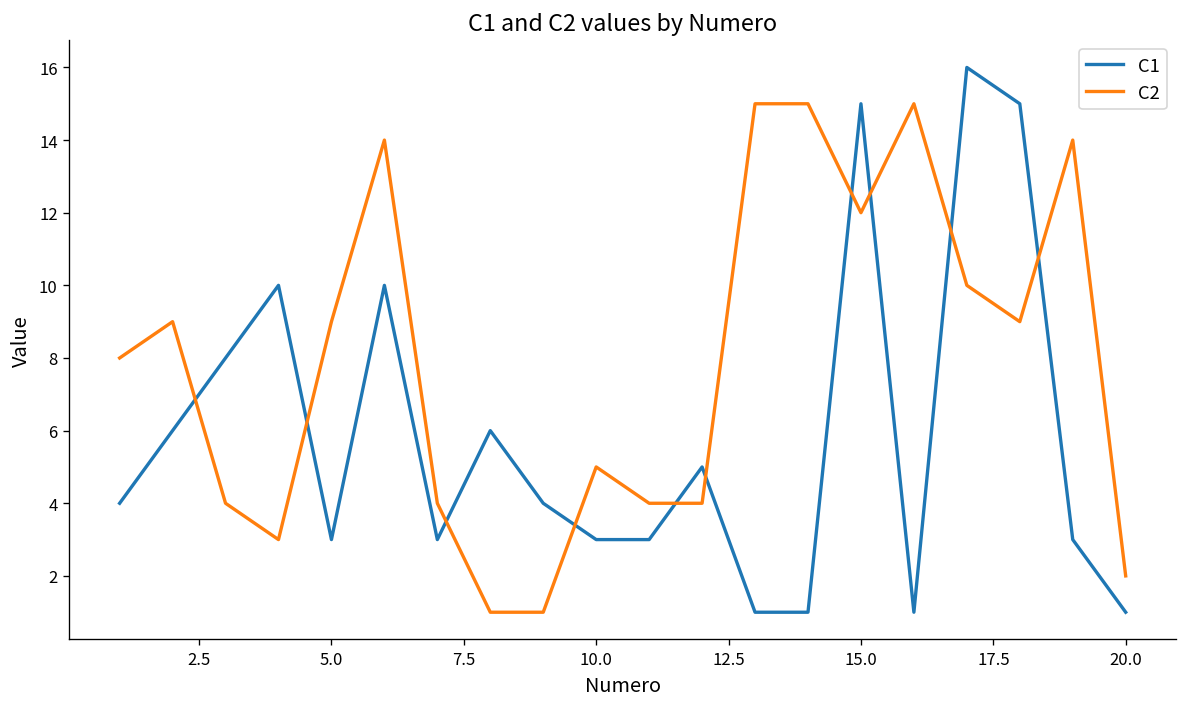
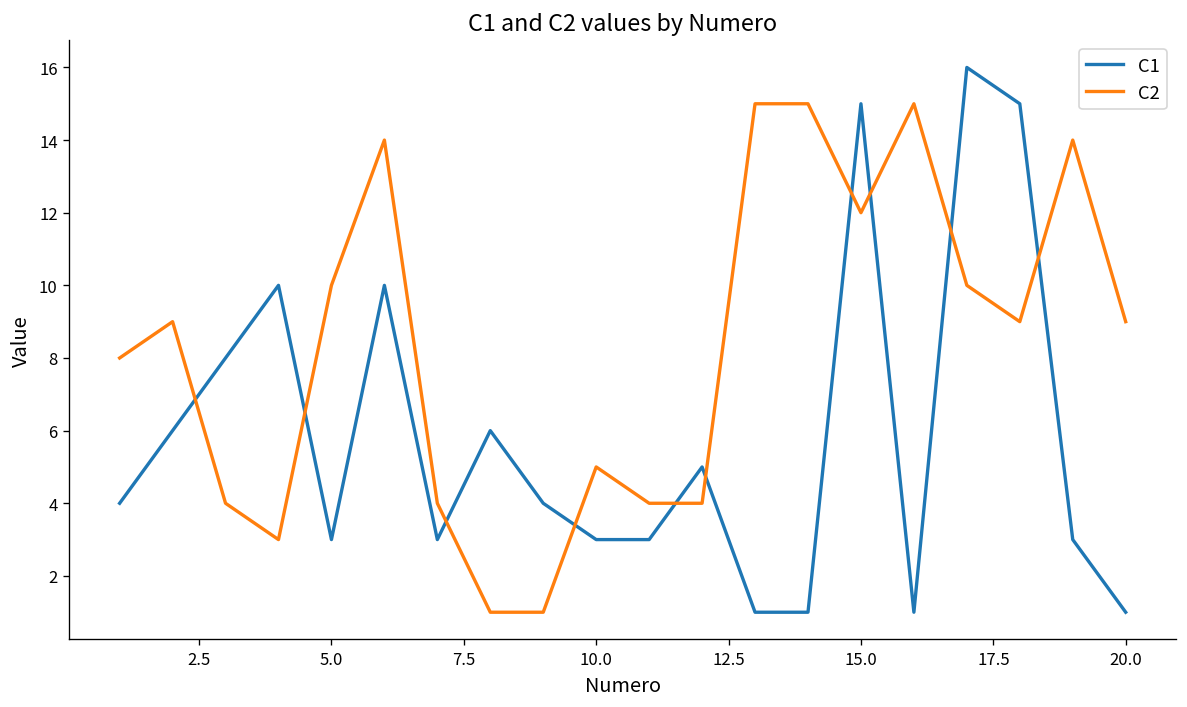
C2, 5.0: 9 -> 10
C2, 20.0: 2 -> 9
